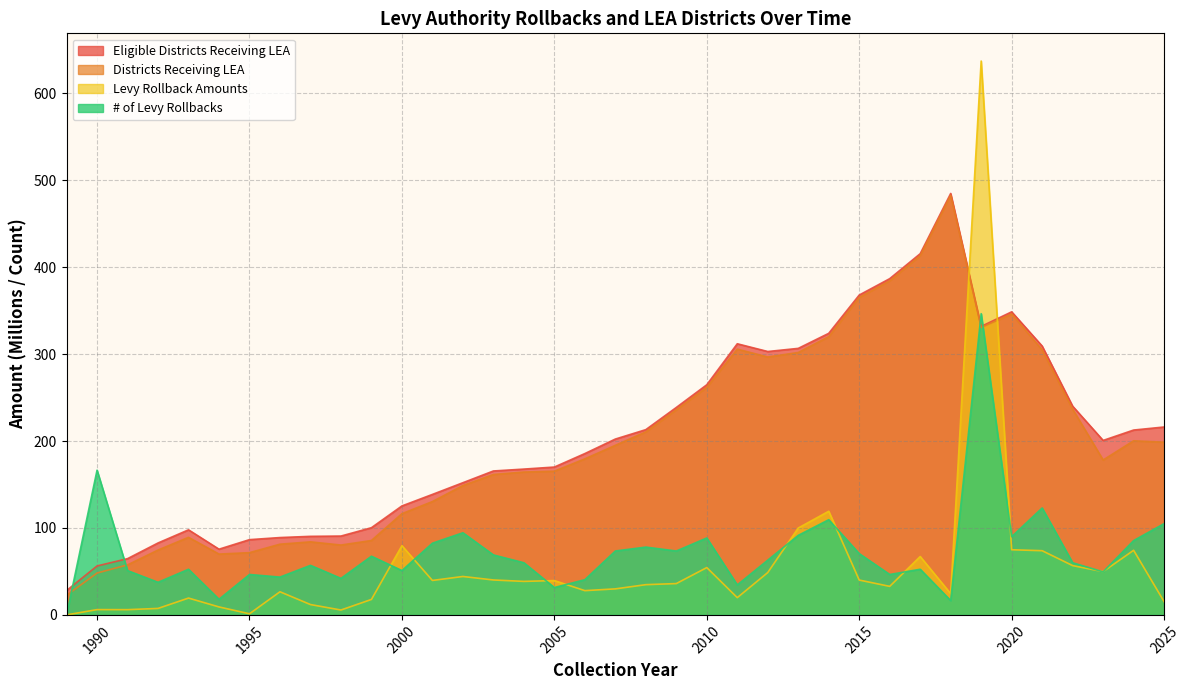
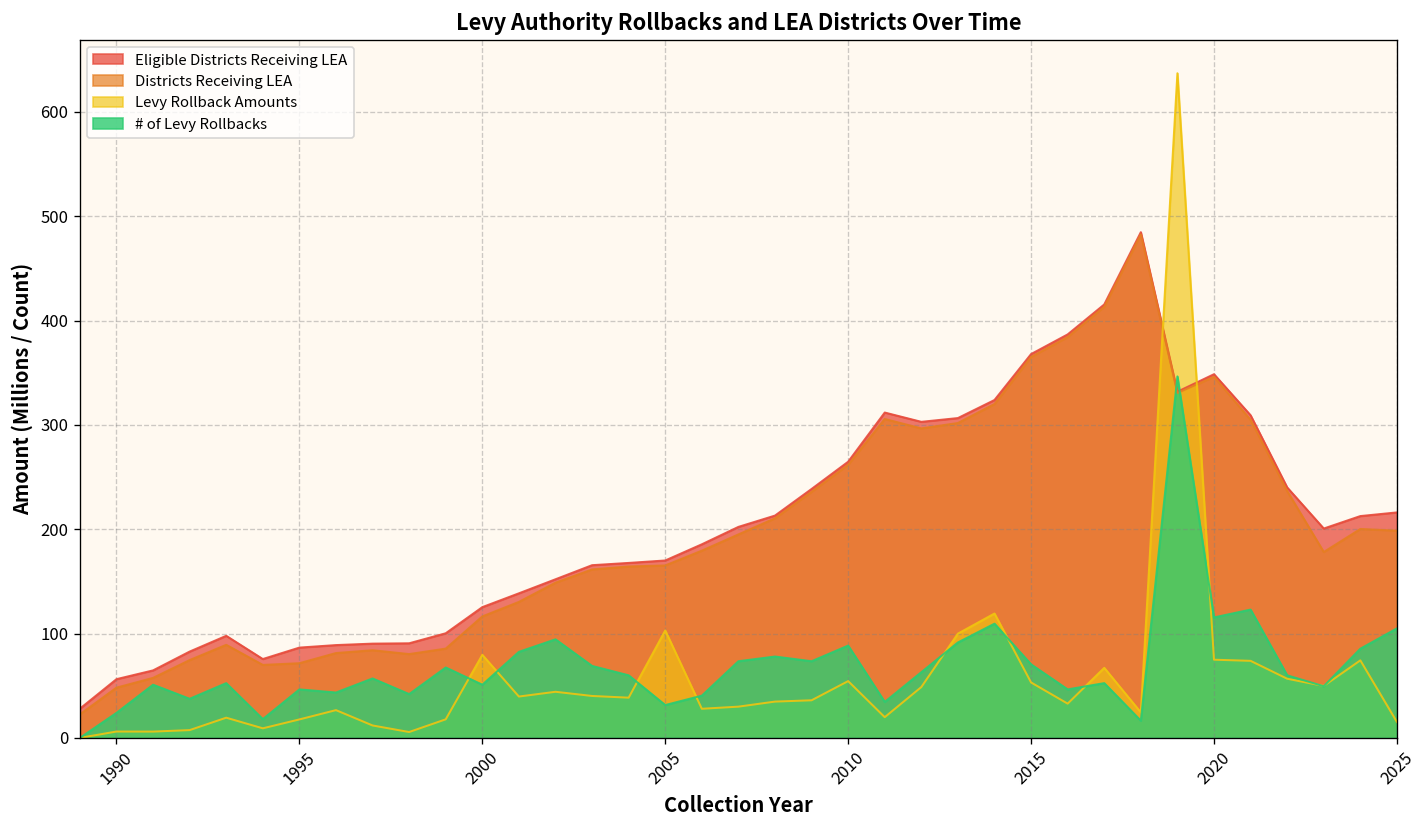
# of Levy Rollbacks, 1990: 170 -> 20
Levy Rollback Amounts, 1995: 0 -> 20
Levy Rollback Amounts, 2005: 40 -> 100
Levy Rollback Amounts, 2015: 40 -> 50
# of Levy Rollbacks, 2020: 90 -> 120
